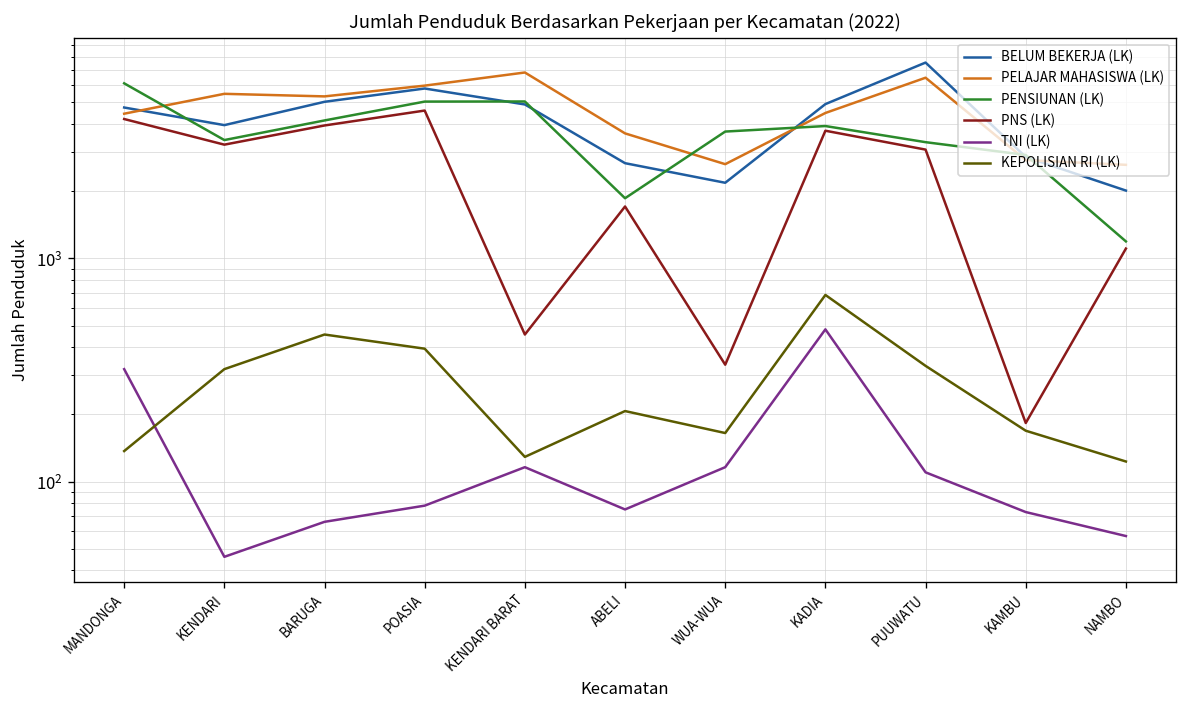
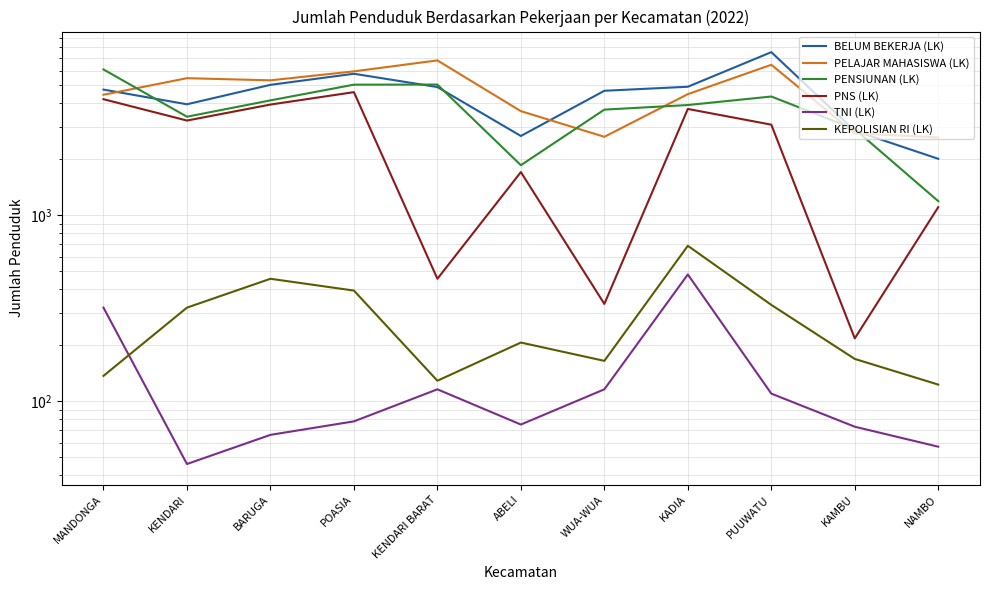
BELUM BEKERJA (LK), WUA-WUA: 2200 -> 4700
PENSIUNAN (LK), PUUWATU: 3300 -> 4400
PNS (LK), KAMBU: 180 -> 220
